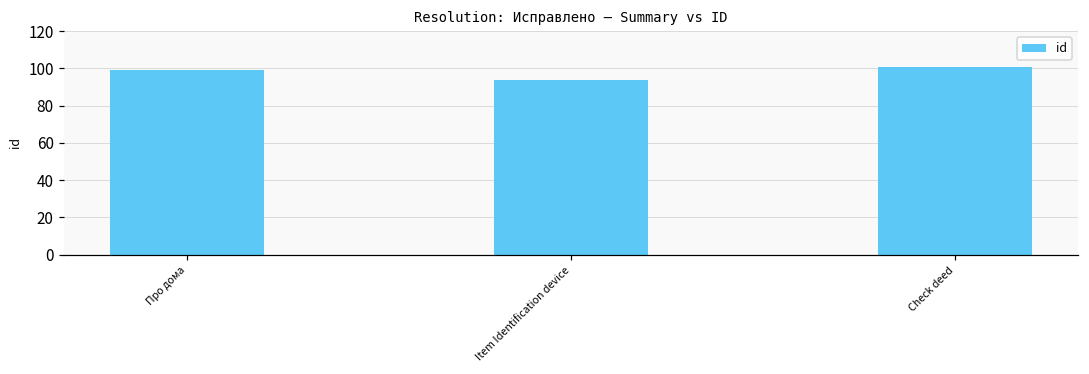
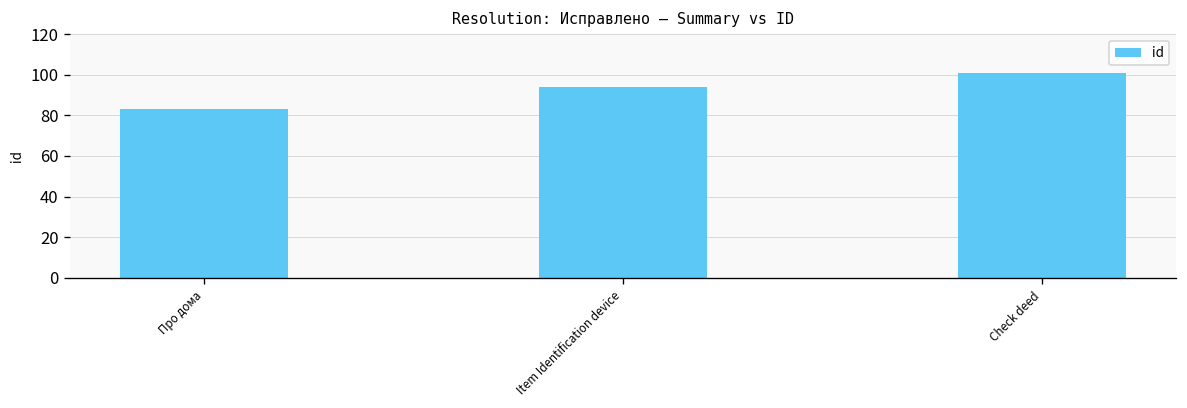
Про дома: 99 -> 83
